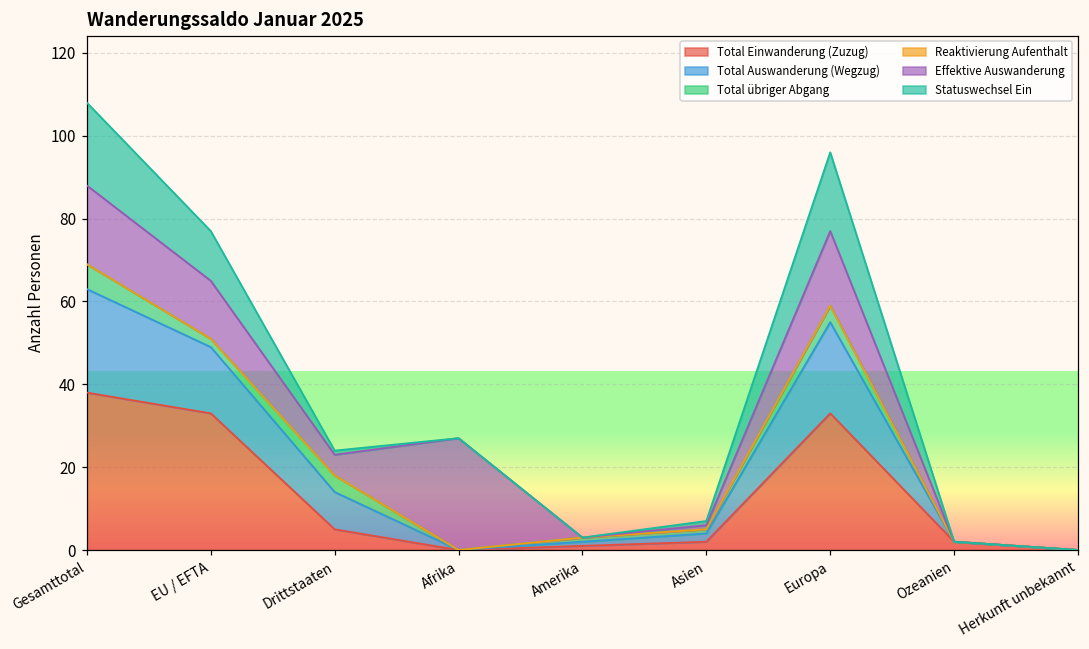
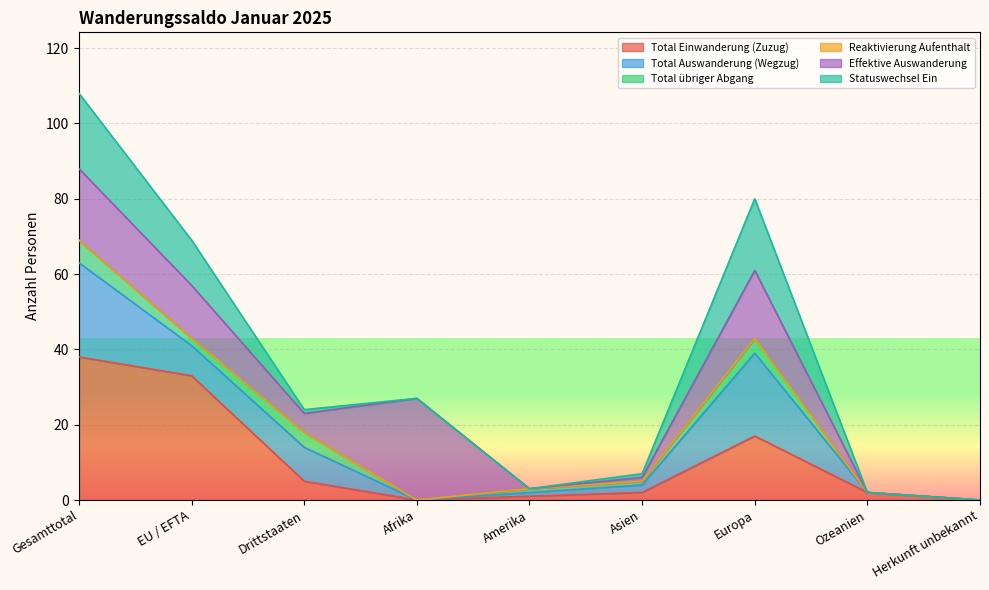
Total Auswanderung (Wegzug), EU / EFTA: 16 -> 8
Total Einwanderung (Zuzug), Europa: 33 -> 17
